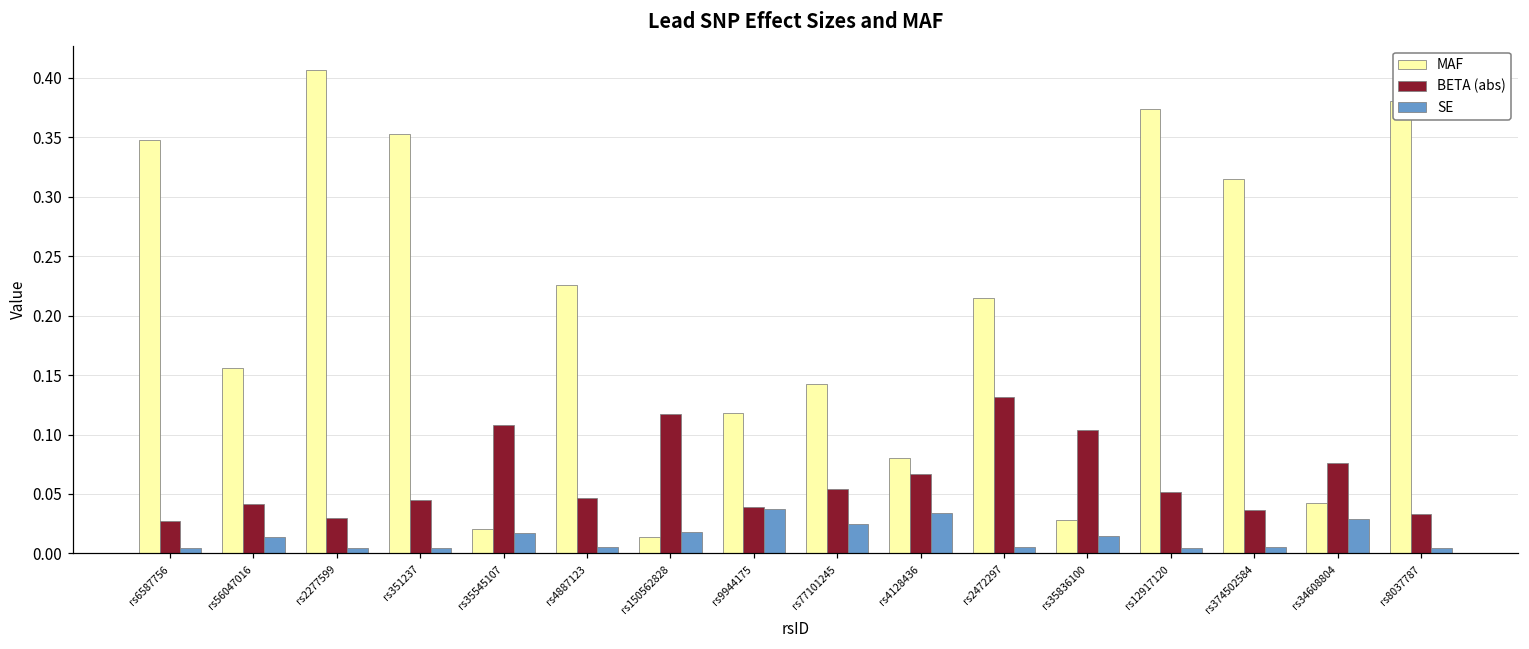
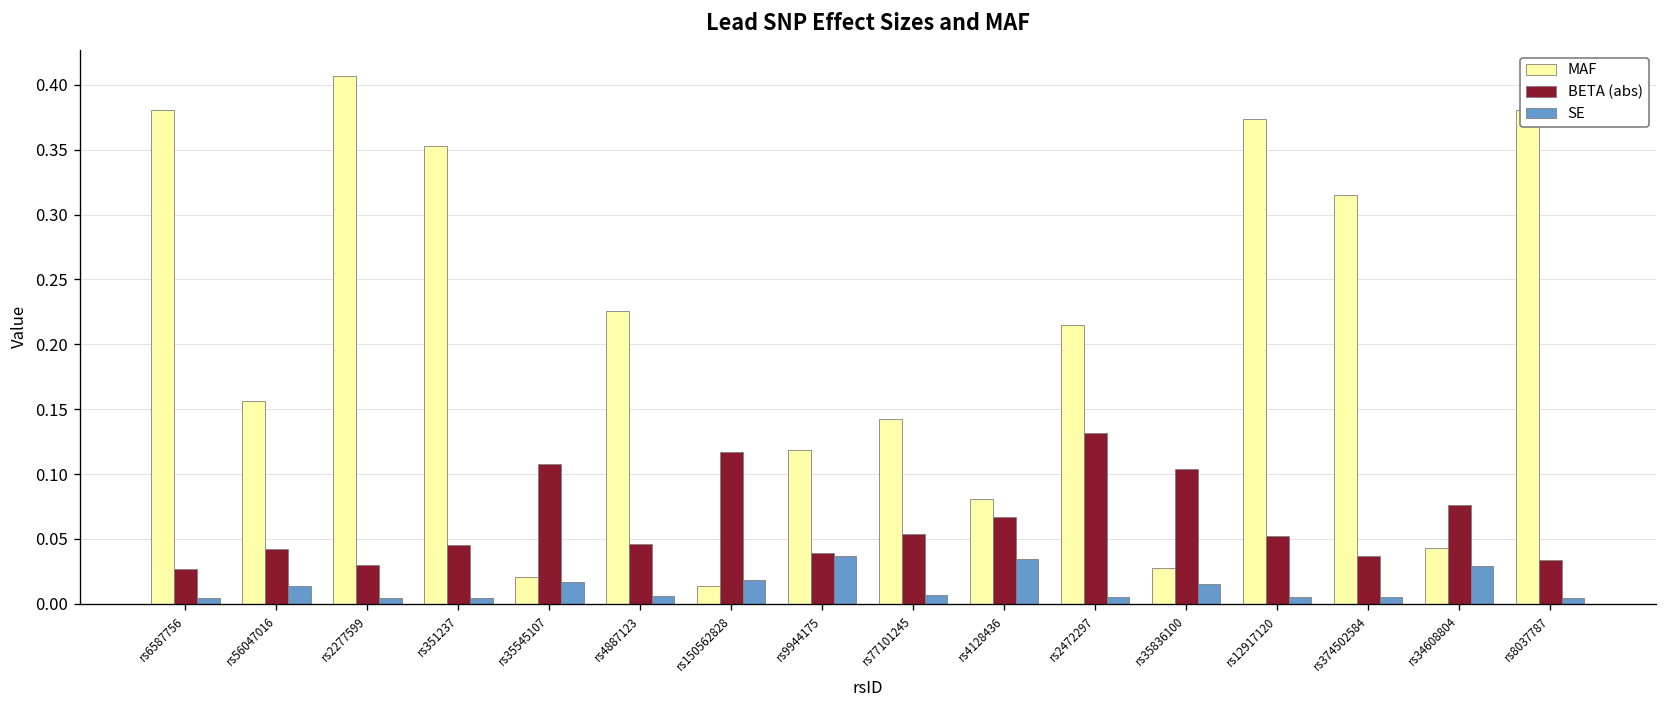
MAF, rs6587756: 0.348 -> 0.380
SE, rs77101245: 0.024 -> 0.007
